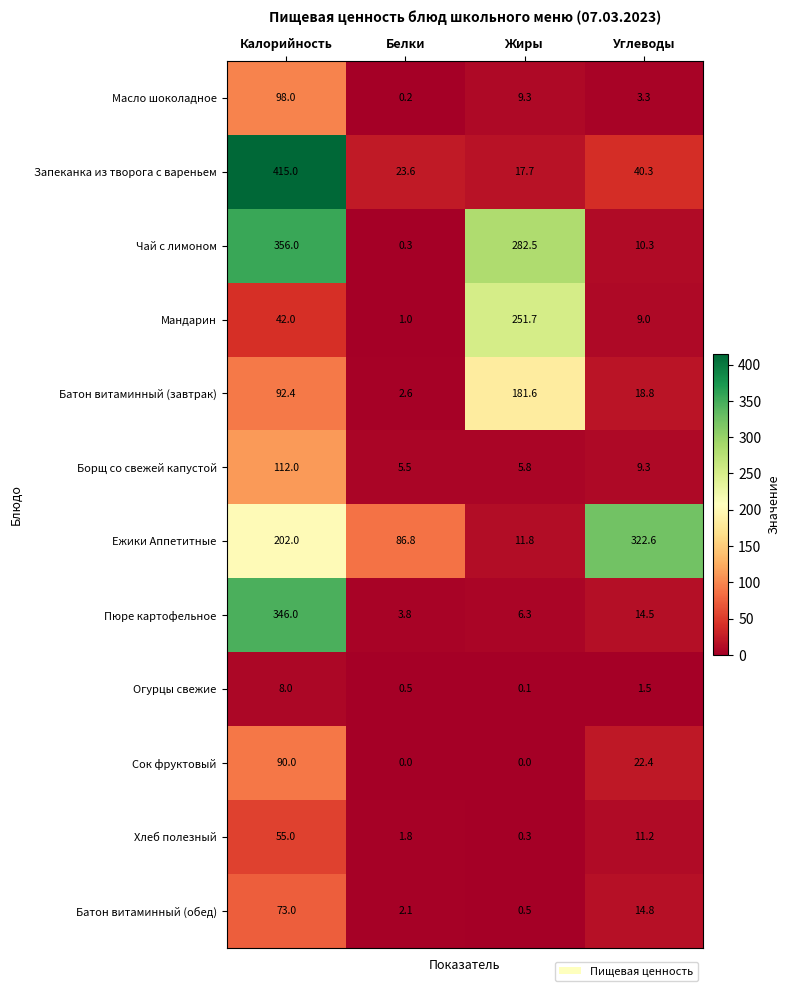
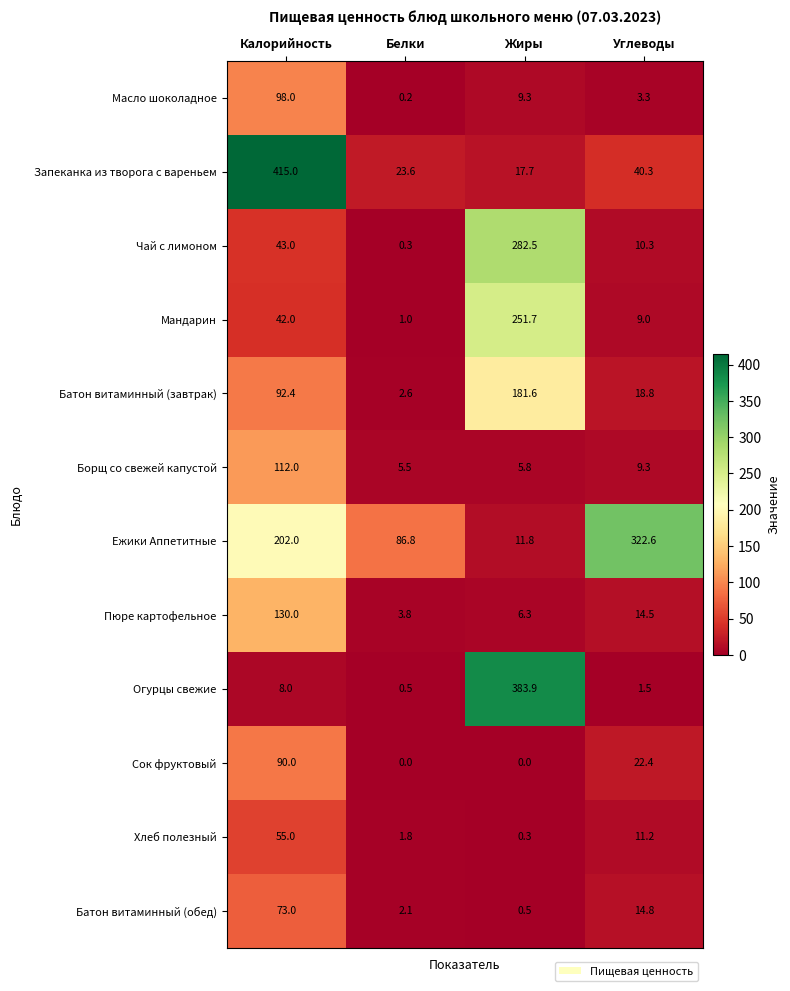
Чай с лимоном, Калорийность: 356.0 -> 43.0
Пюре картофельное, Калорийность: 346.0 -> 130.0
Огурцы свежие, Жиры: 0.1 -> 383.9
